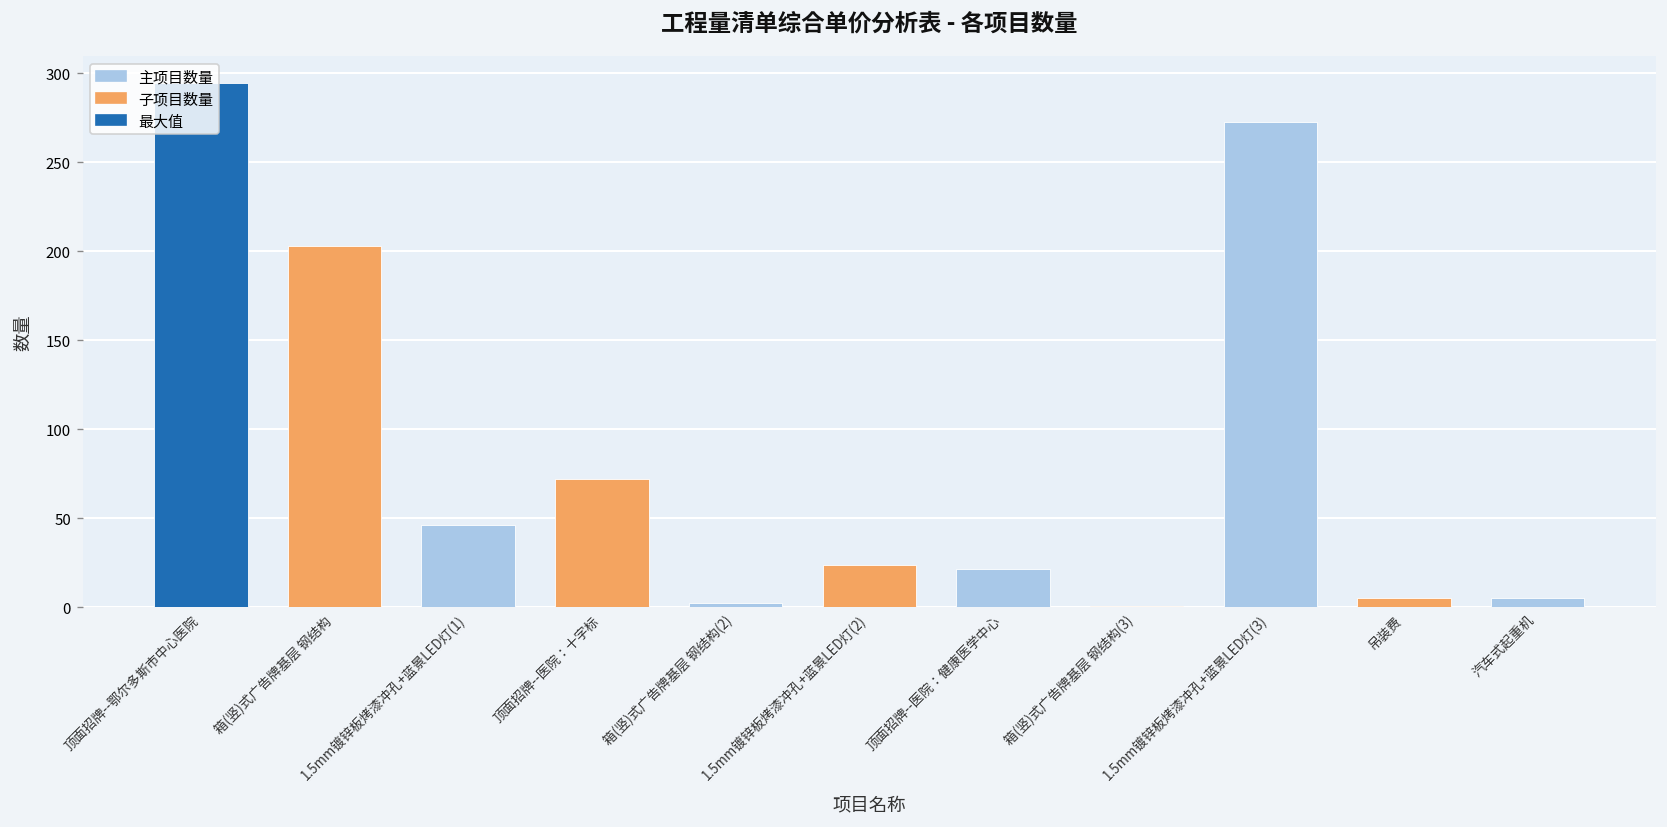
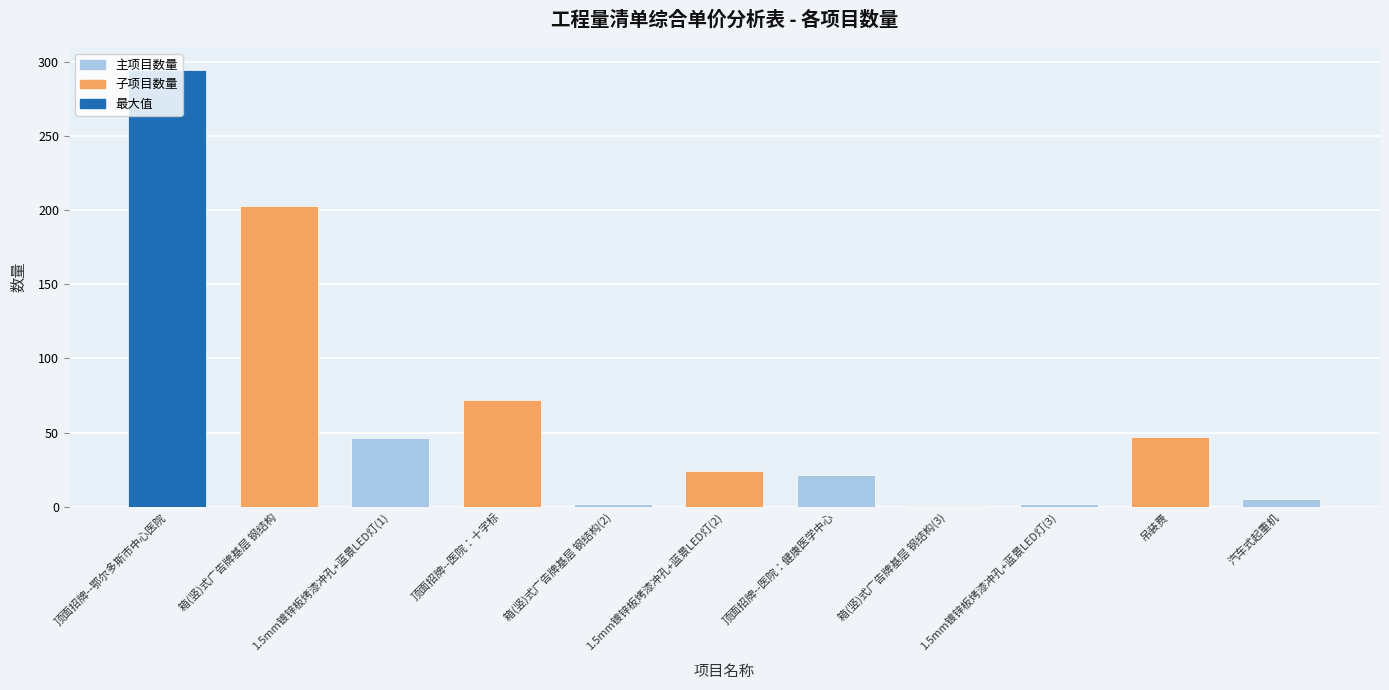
1.5mm镀锌板烤漆冲孔+蓝景LED灯(3): 273 -> 2
吊装费: 5 -> 47
